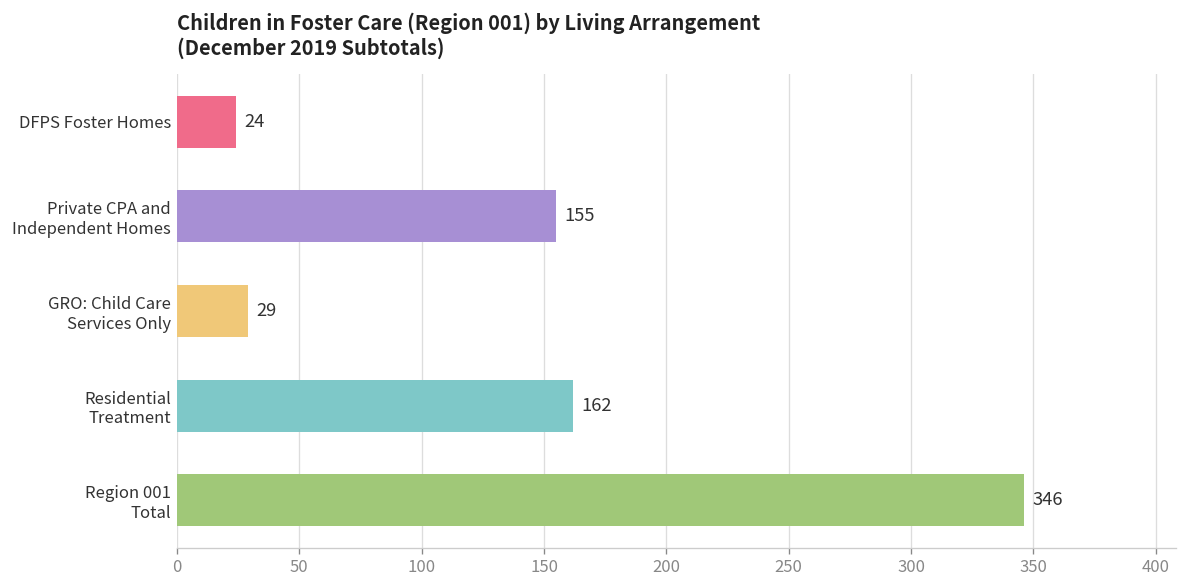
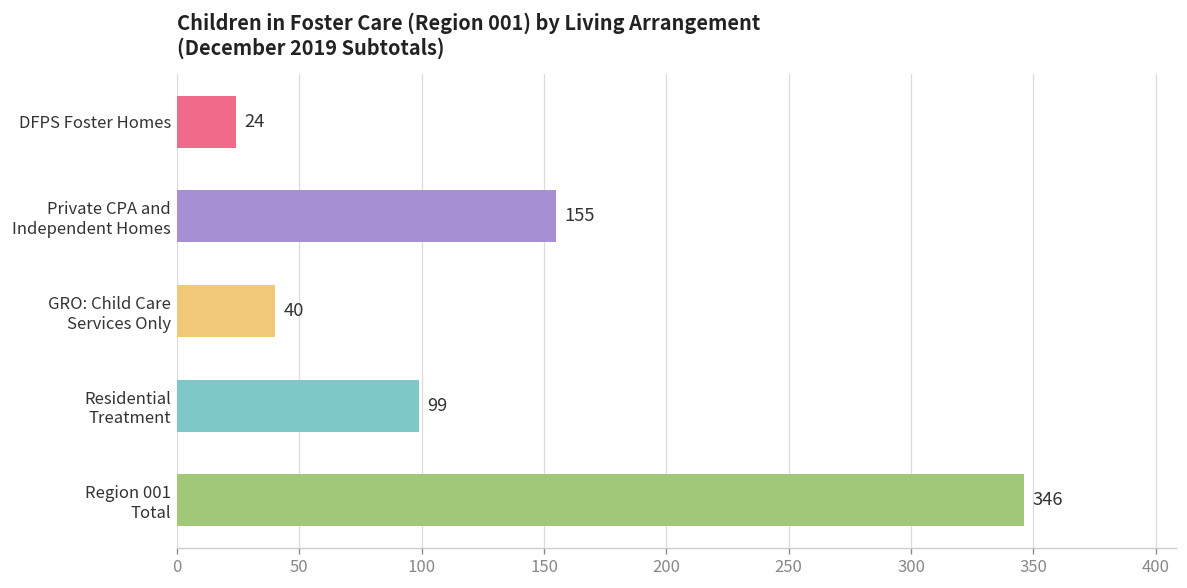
GRO: Child Care Services Only: 29 -> 40
Residential Treatment: 162 -> 99
